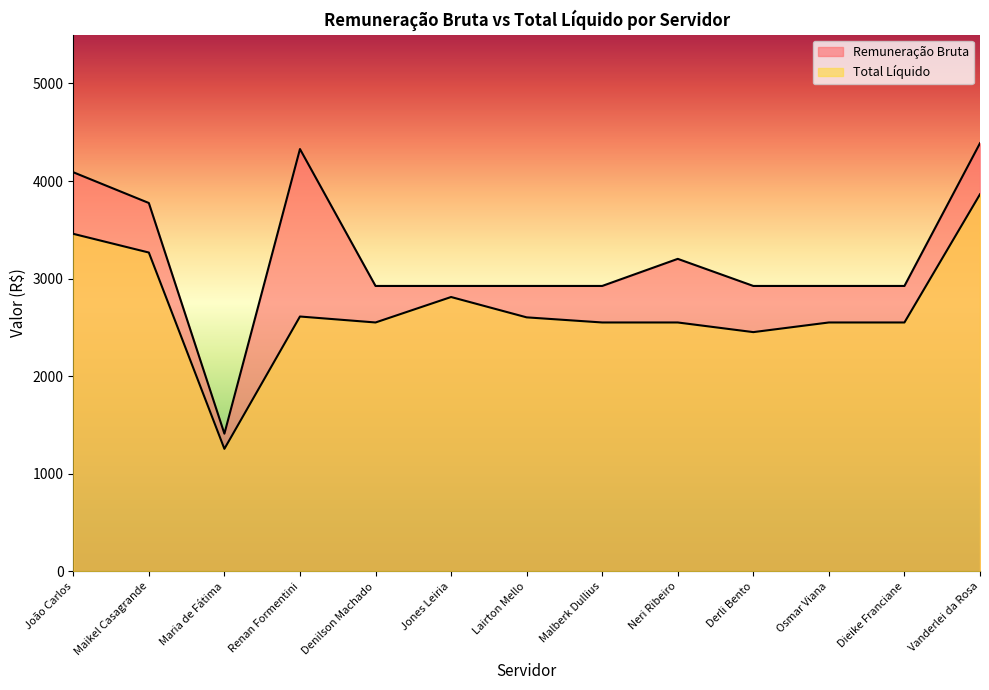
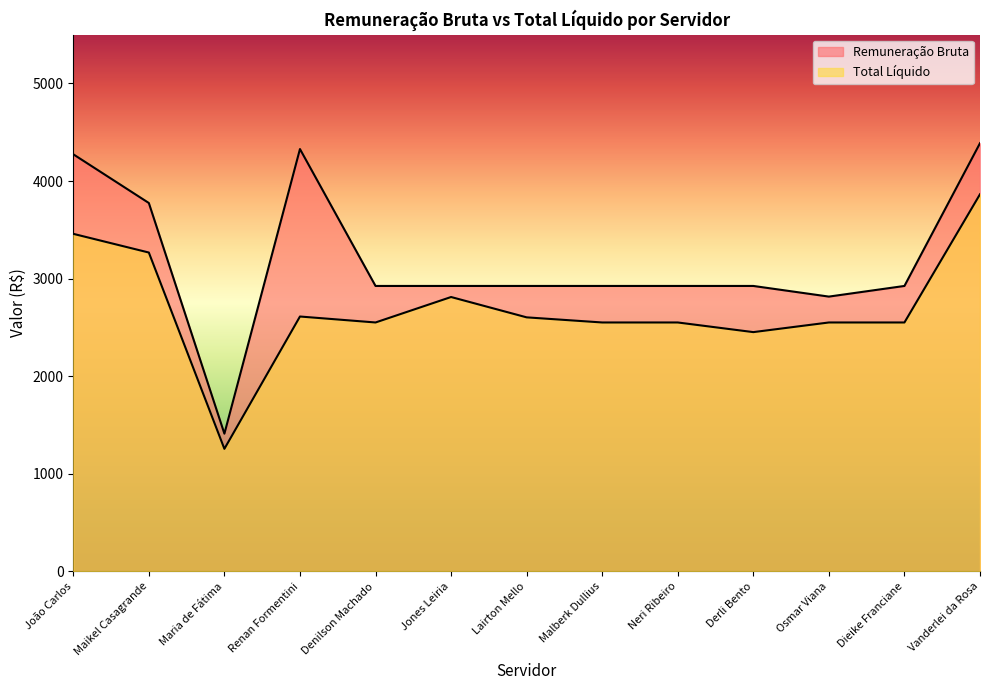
Remuneração Bruta, João Carlos: 4100 -> 4300
Remuneração Bruta, Neri Ribeiro: 3200 -> 2900
Remuneração Bruta, Osmar Viana: 2900 -> 2800
